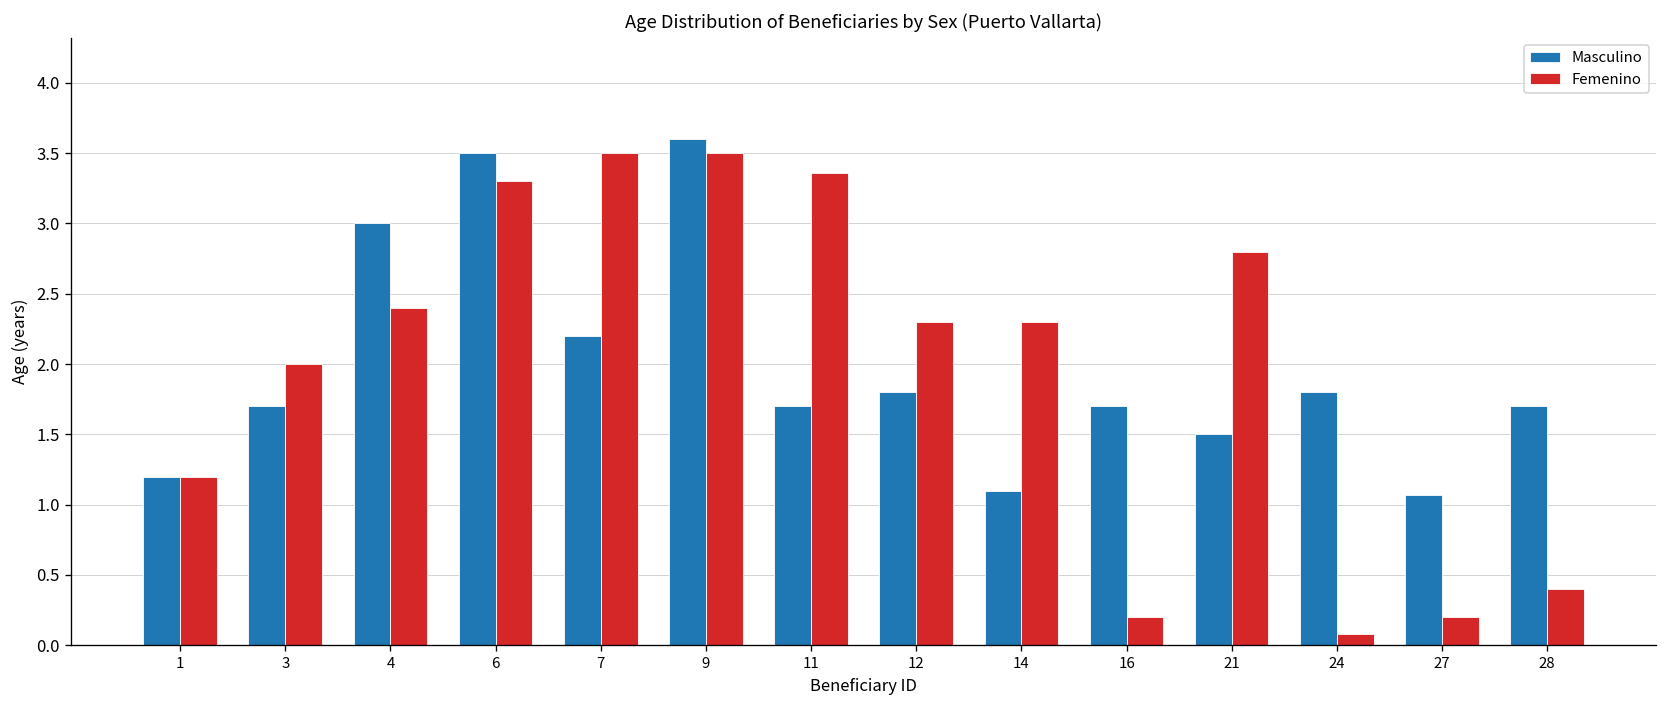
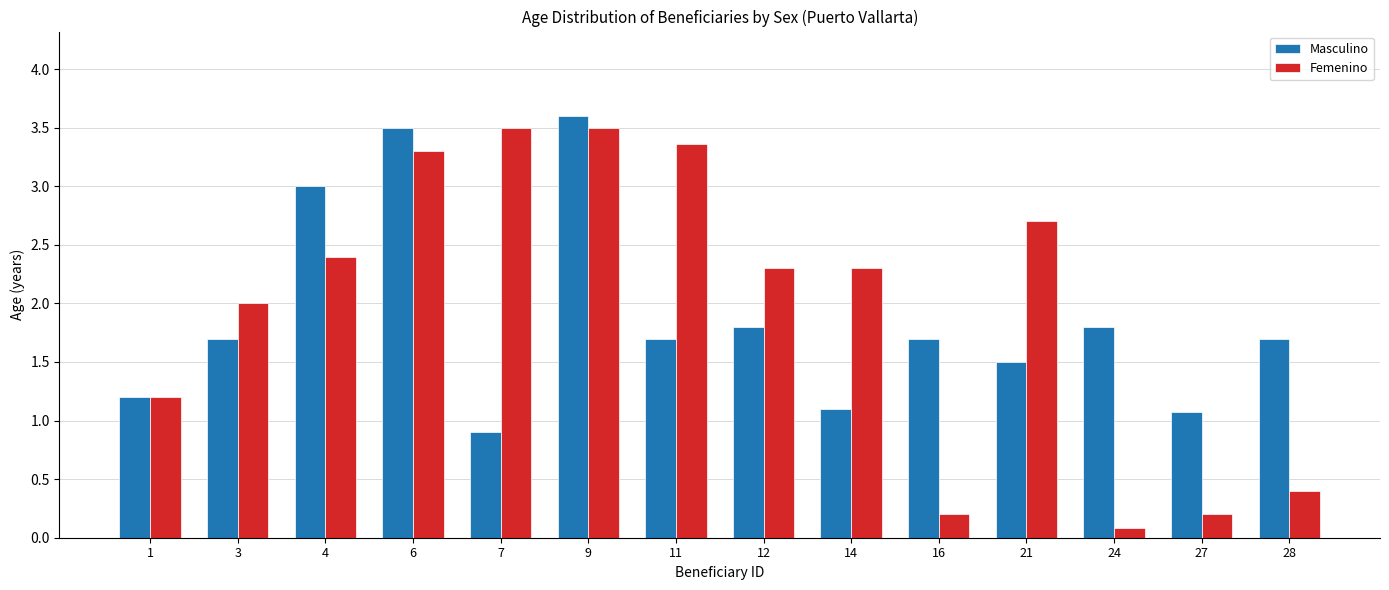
Masculino, 7: 2.2 -> 0.9
Femenino, 21: 2.8 -> 2.7
